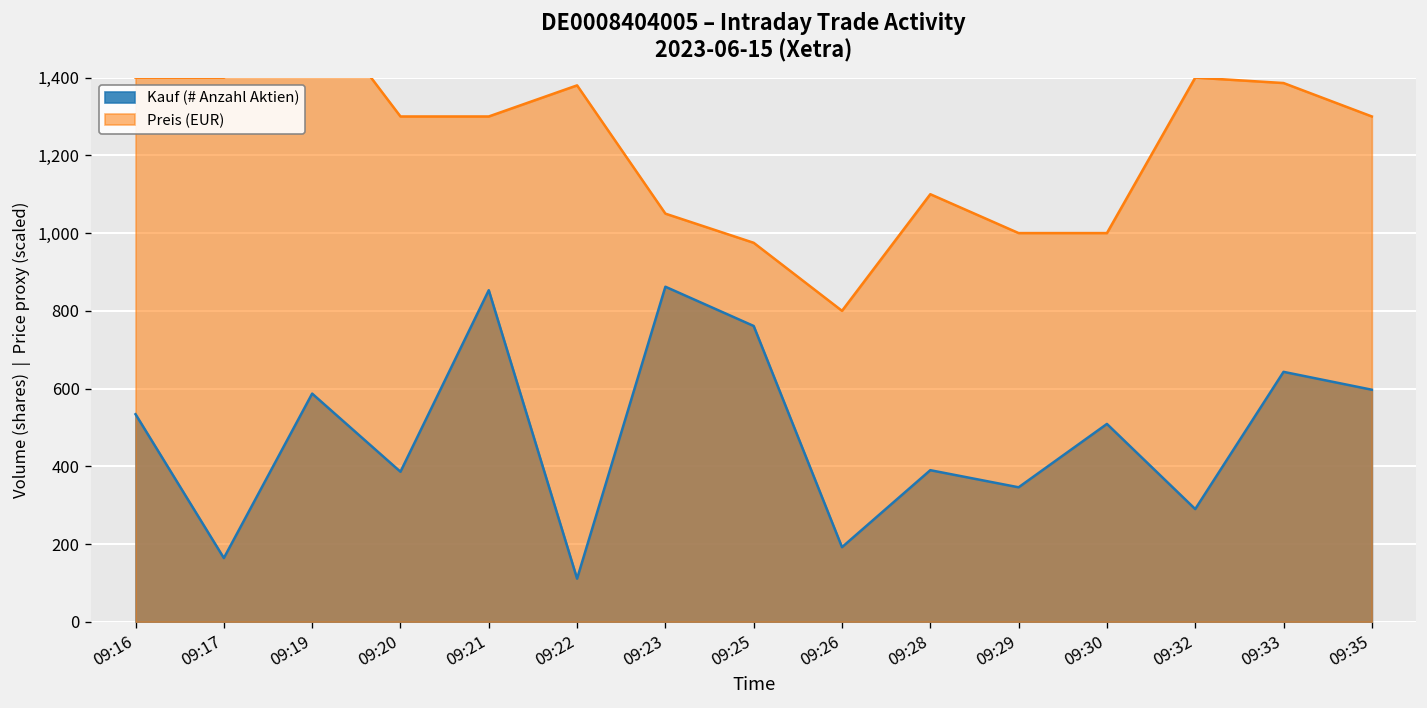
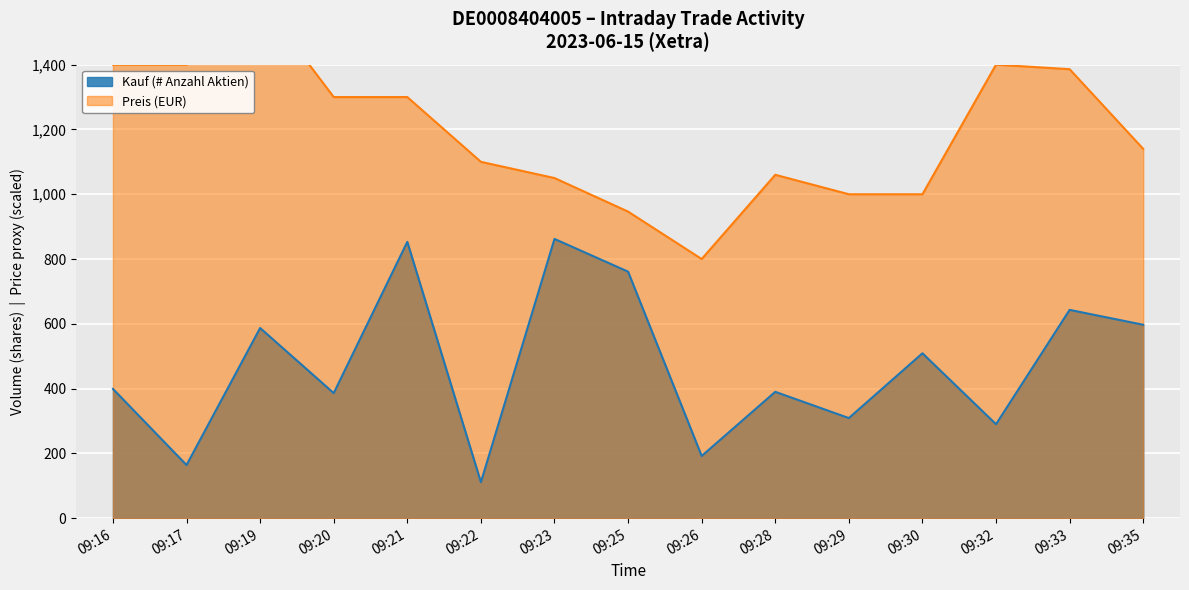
Kauf (# Anzahl Aktien), 09:16: 530 -> 400
Preis (EUR), 09:22: 1,380 -> 1,100
Preis (EUR), 09:25: 980 -> 950
Preis (EUR), 09:28: 1,100 -> 1,060
Kauf (# Anzahl Aktien), 09:29: 350 -> 310
Preis (EUR), 09:35: 1,300 -> 1,140
